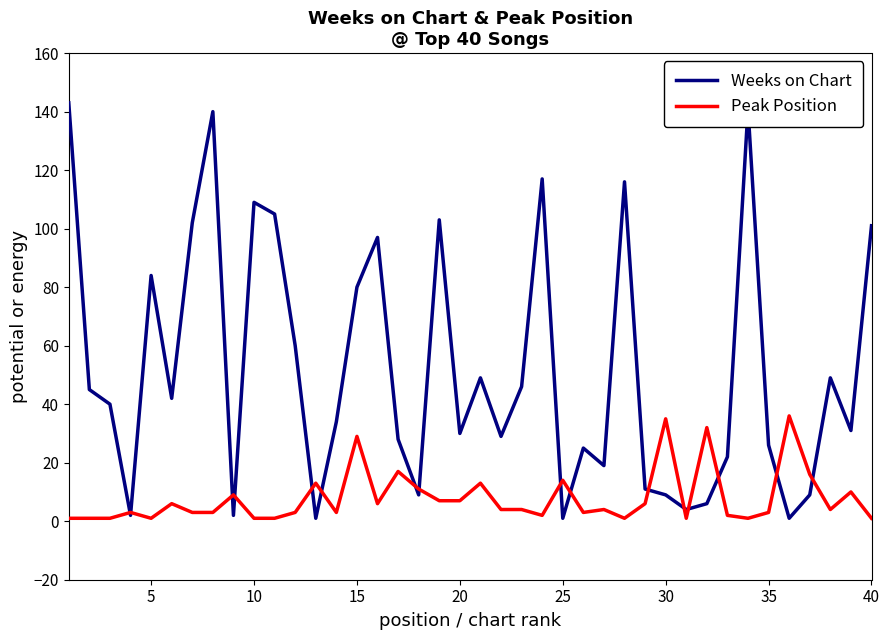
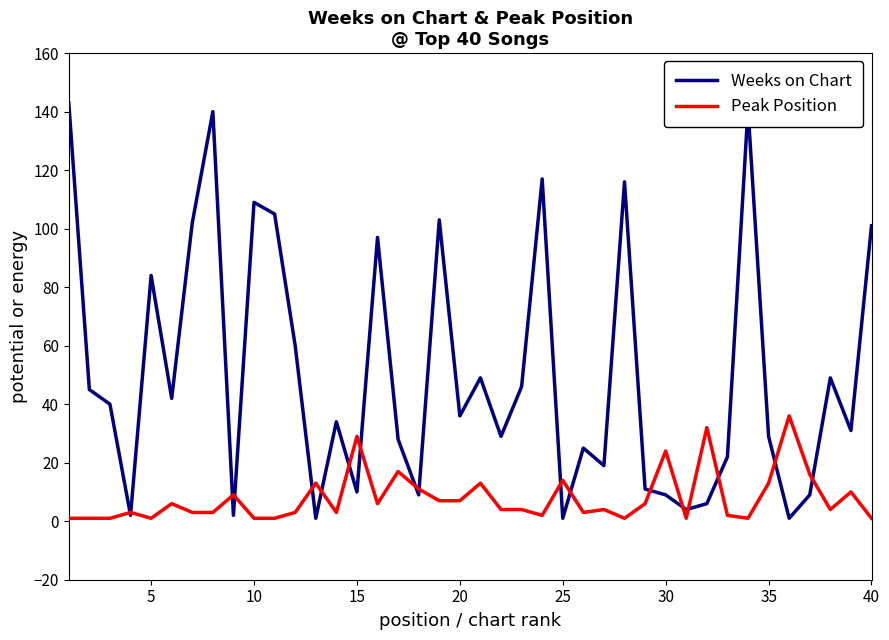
Weeks on Chart, 15: 80 -> 10
Weeks on Chart, 20: 30 -> 36
Peak Position, 30: 35 -> 24
Weeks on Chart, 35: 26 -> 29
Peak Position, 35: 3 -> 13
